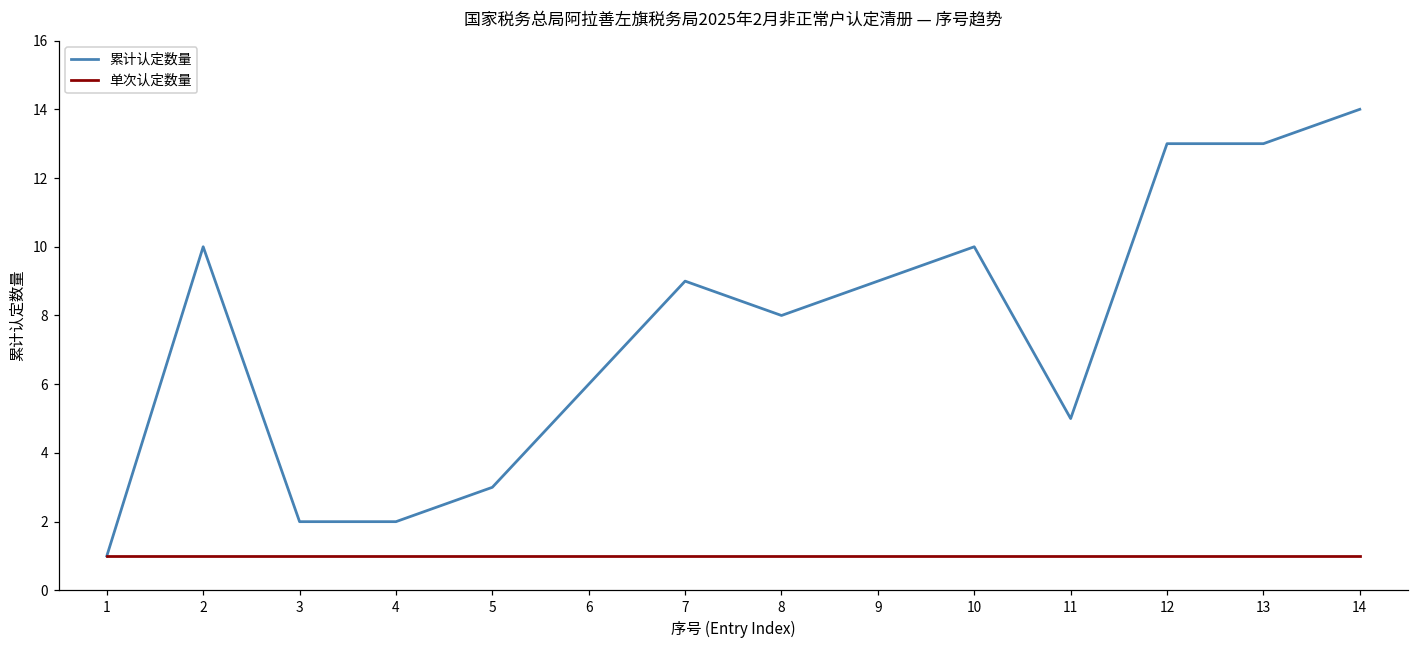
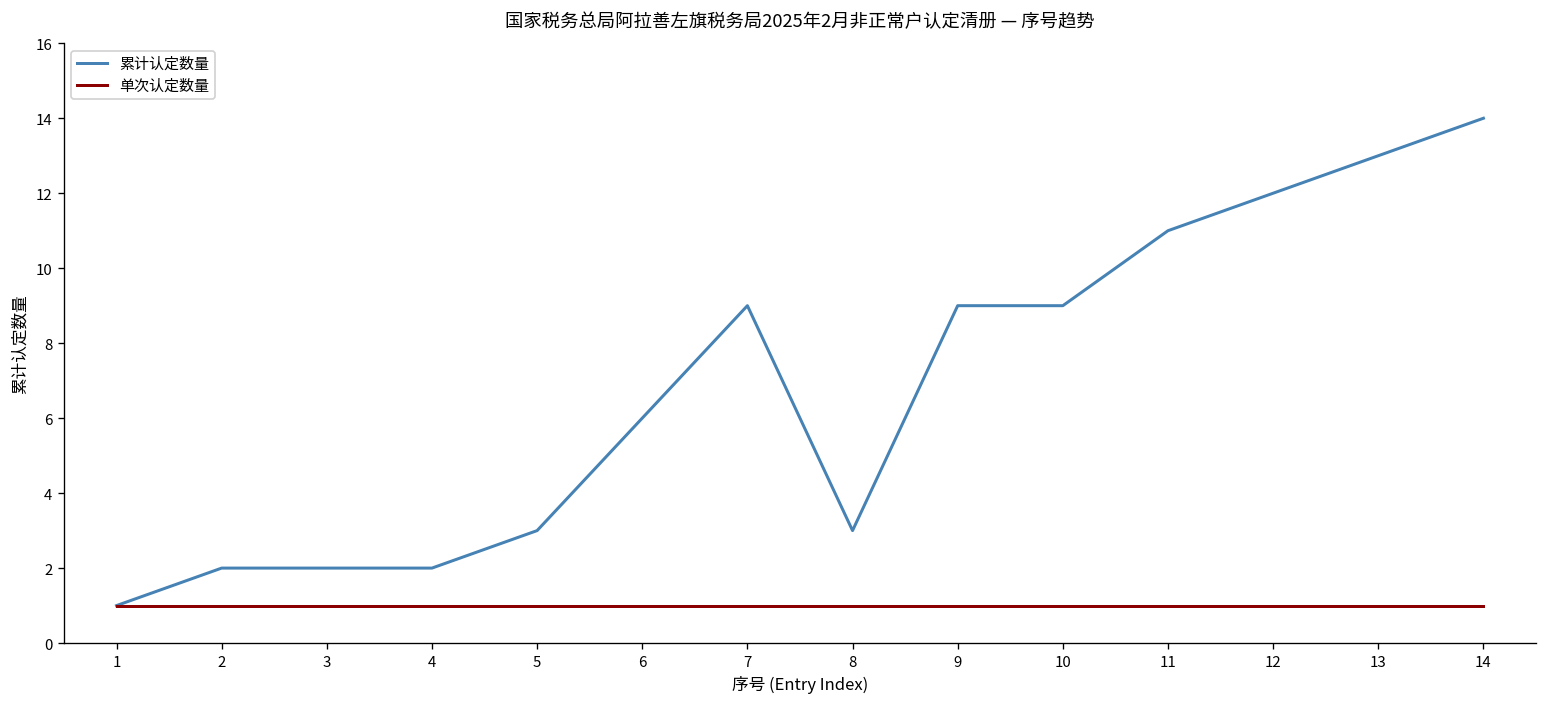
累计认定数量, 2: 10 -> 2
累计认定数量, 8: 8 -> 3
累计认定数量, 10: 10 -> 9
累计认定数量, 11: 5 -> 11
累计认定数量, 12: 13 -> 12
